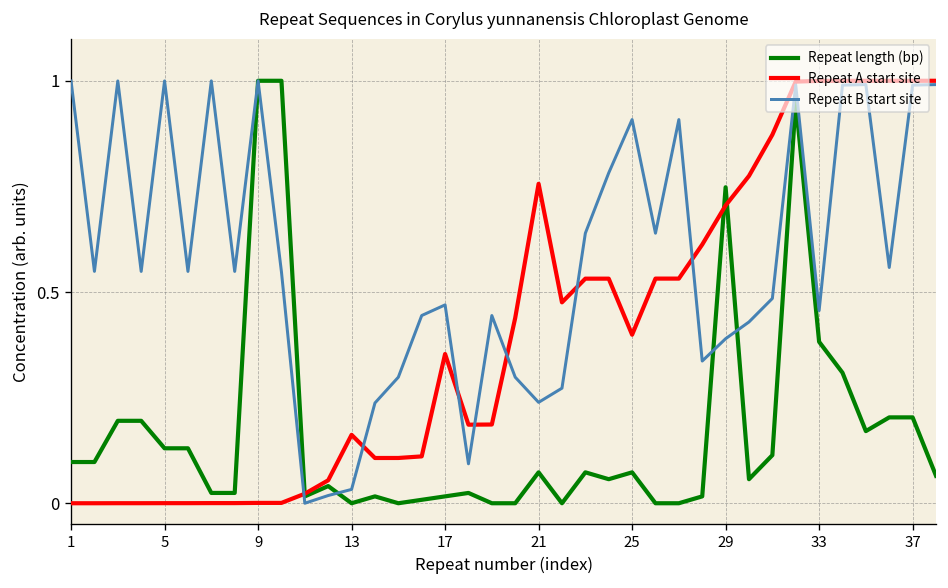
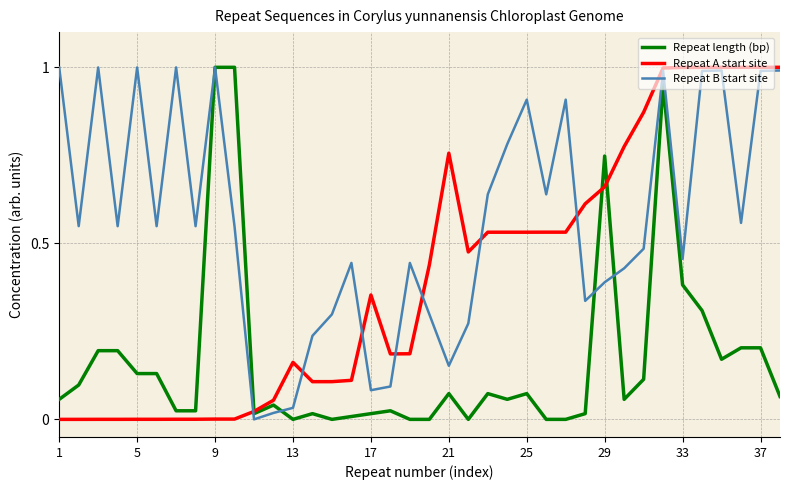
Repeat length (bp), 1: 0.10 -> 0.06
Repeat B start site, 17: 0.47 -> 0.08
Repeat B start site, 21: 0.24 -> 0.15
Repeat A start site, 25: 0.40 -> 0.53
Repeat A start site, 29: 0.70 -> 0.66
